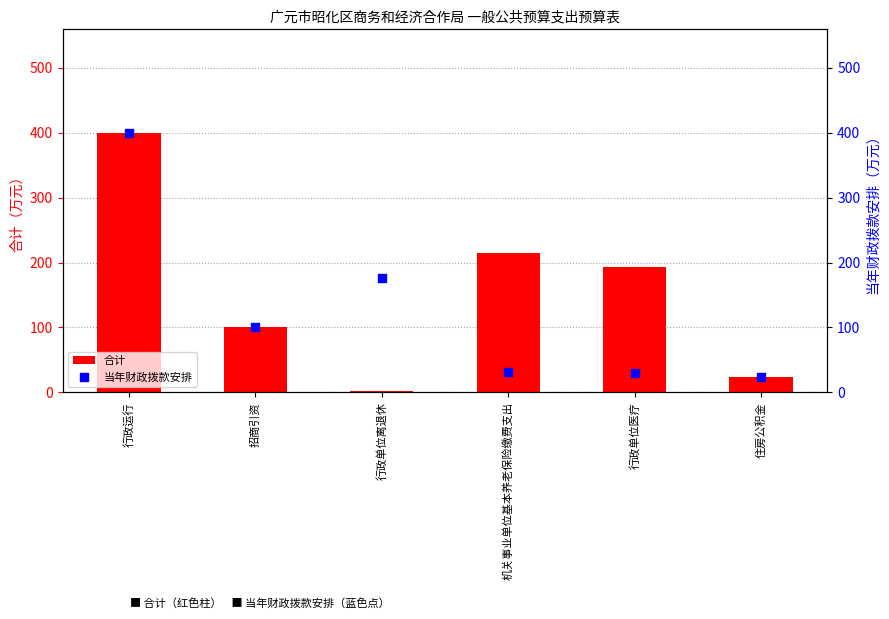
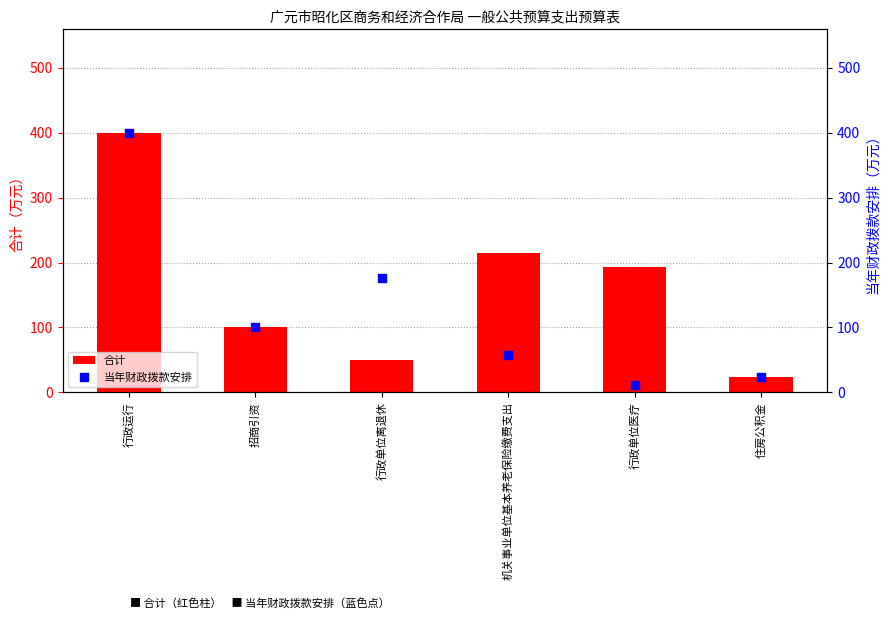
合计, 行政单位离退休: 0 -> 50
当年财政拨款安排, 机关事业单位基本养老保险缴费支出: 30 -> 60
当年财政拨款安排, 行政单位医疗: 30 -> 10
